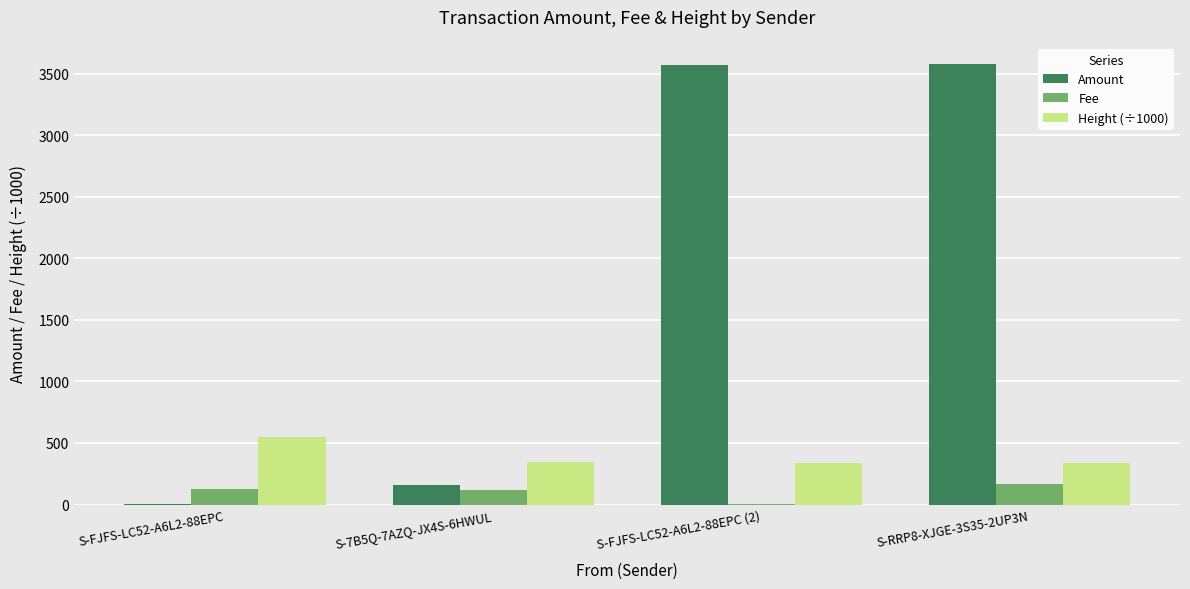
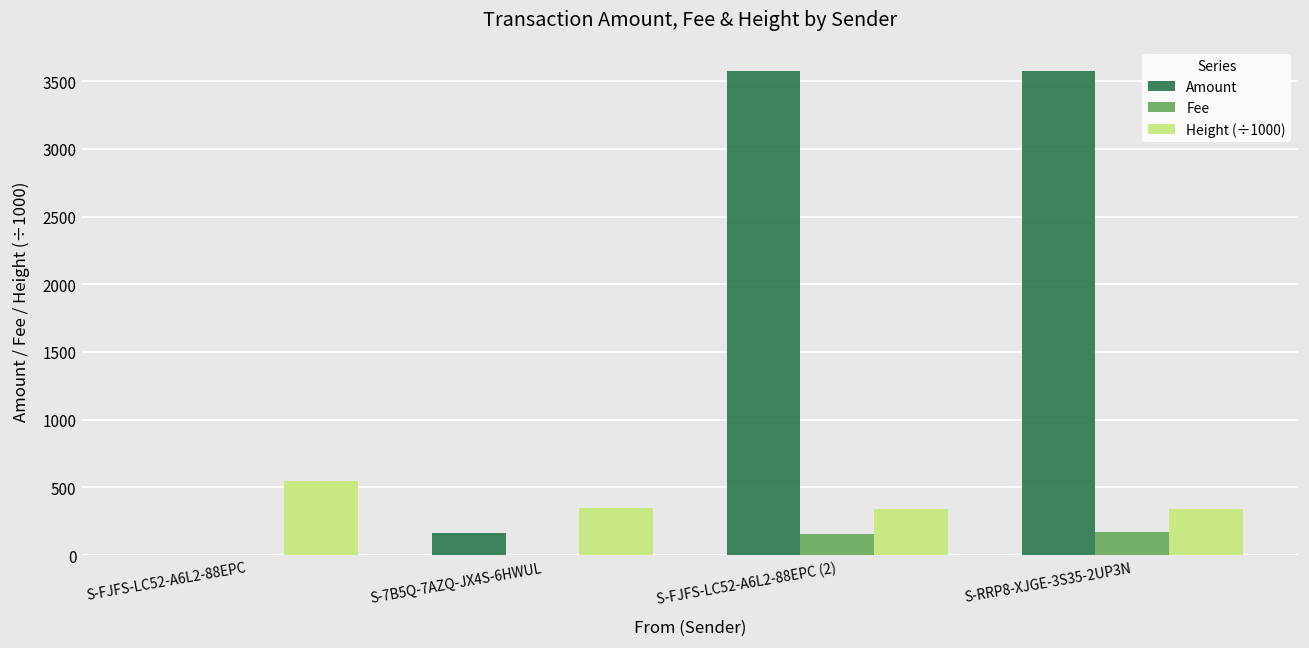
Fee, S-FJFS-LC52-A6L2-88EPC: 130 -> 0
Fee, S-7B5Q-7AZQ-JX4S-6HWUL: 120 -> 0
Fee, S-FJFS-LC52-A6L2-88EPC (2): 0 -> 150
